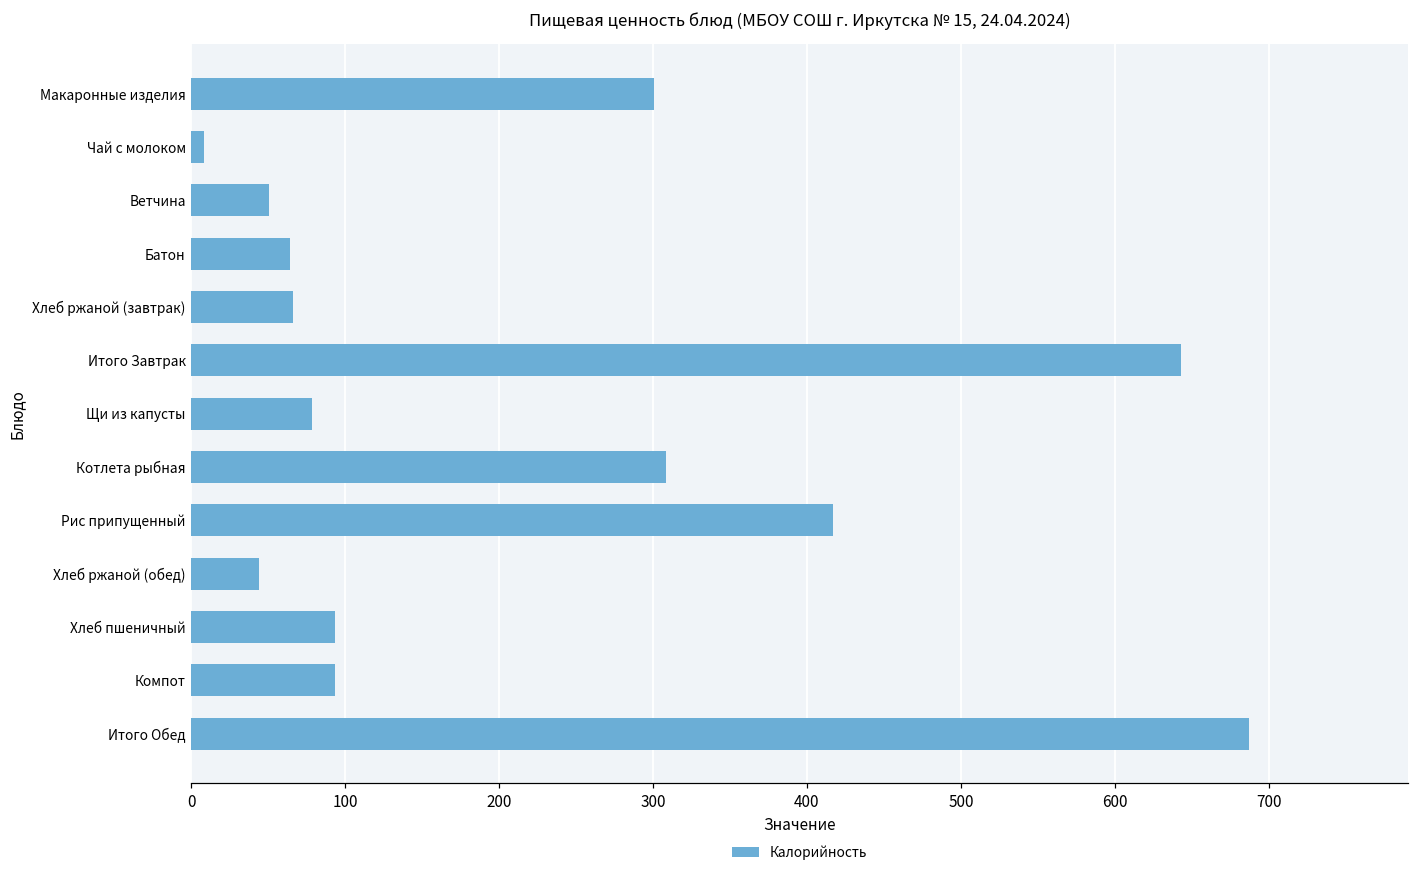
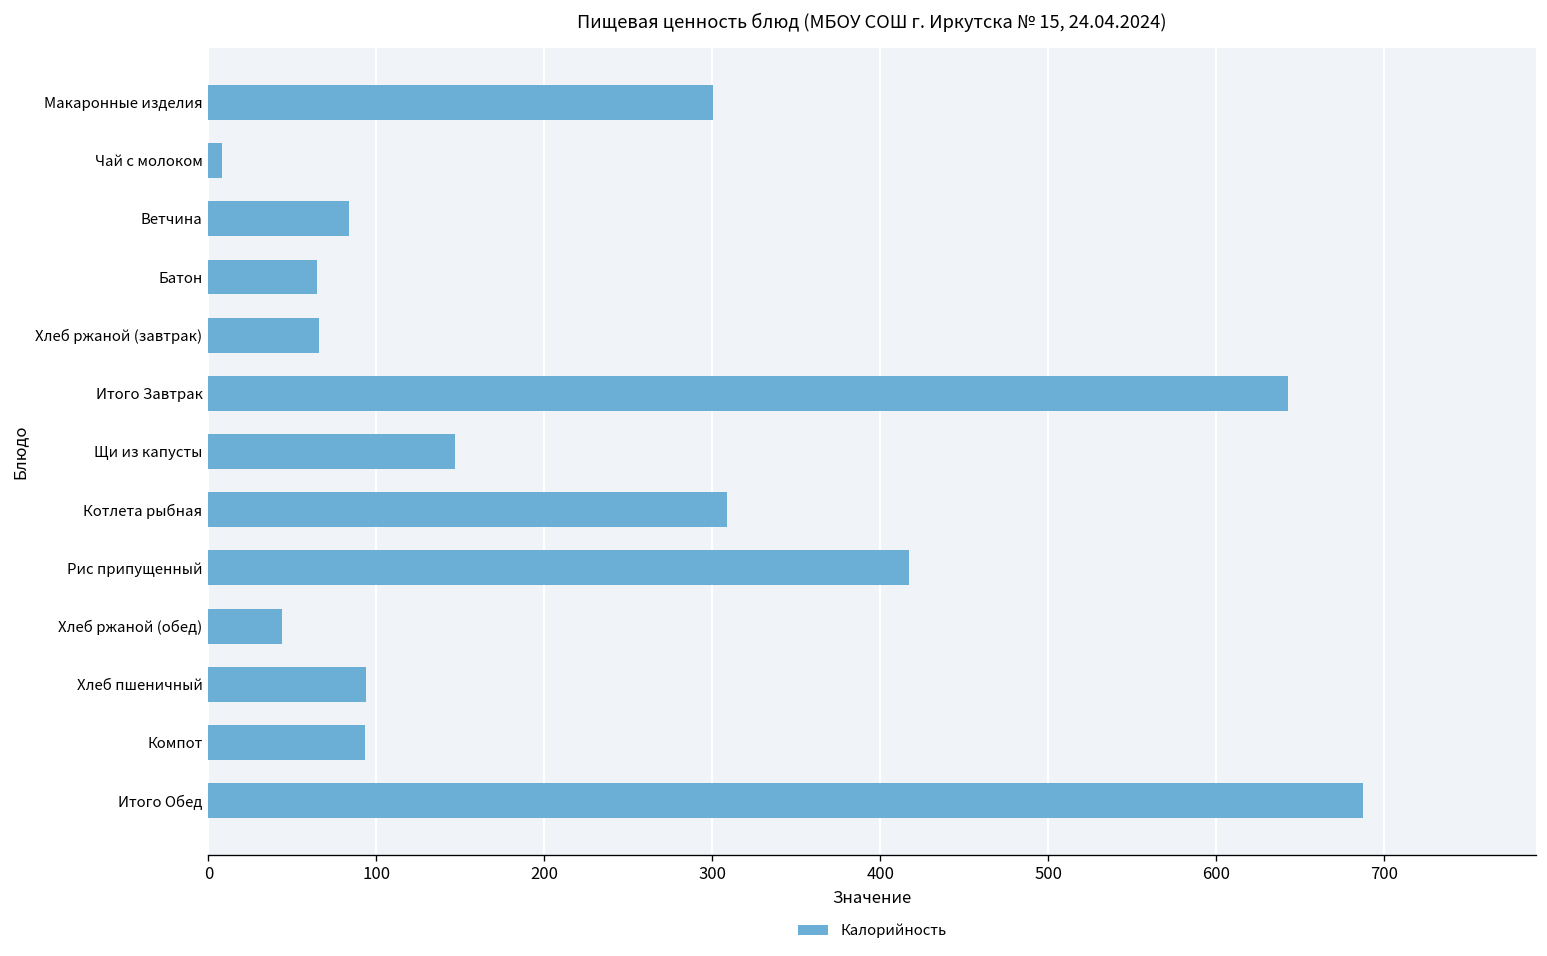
Ветчина: 51 -> 84
Щи из капусты: 78 -> 147
